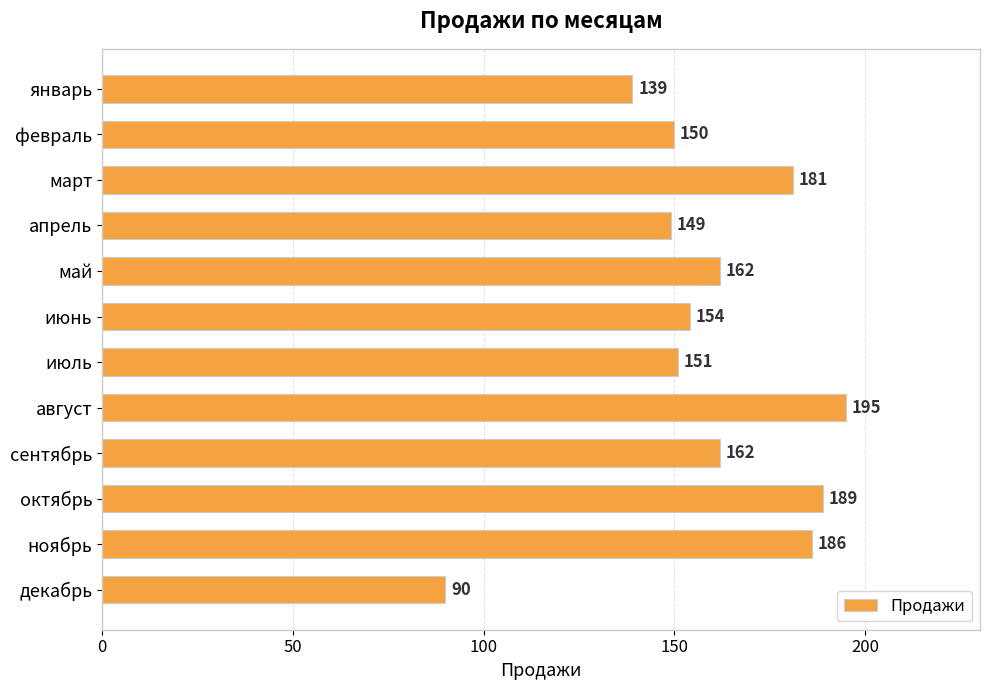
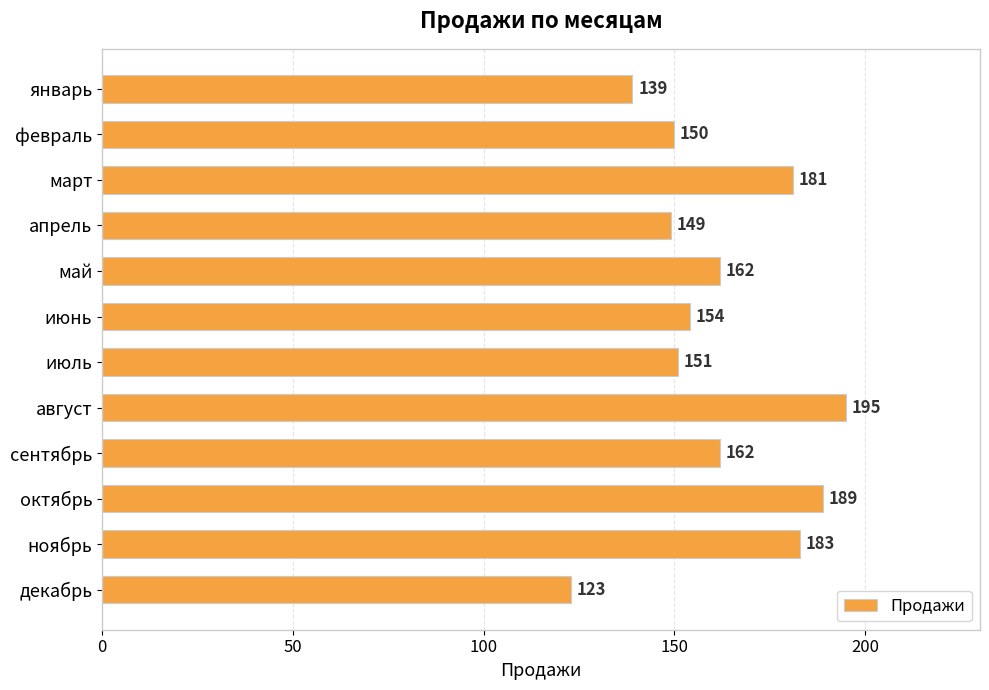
ноябрь: 186 -> 183
декабрь: 90 -> 123
